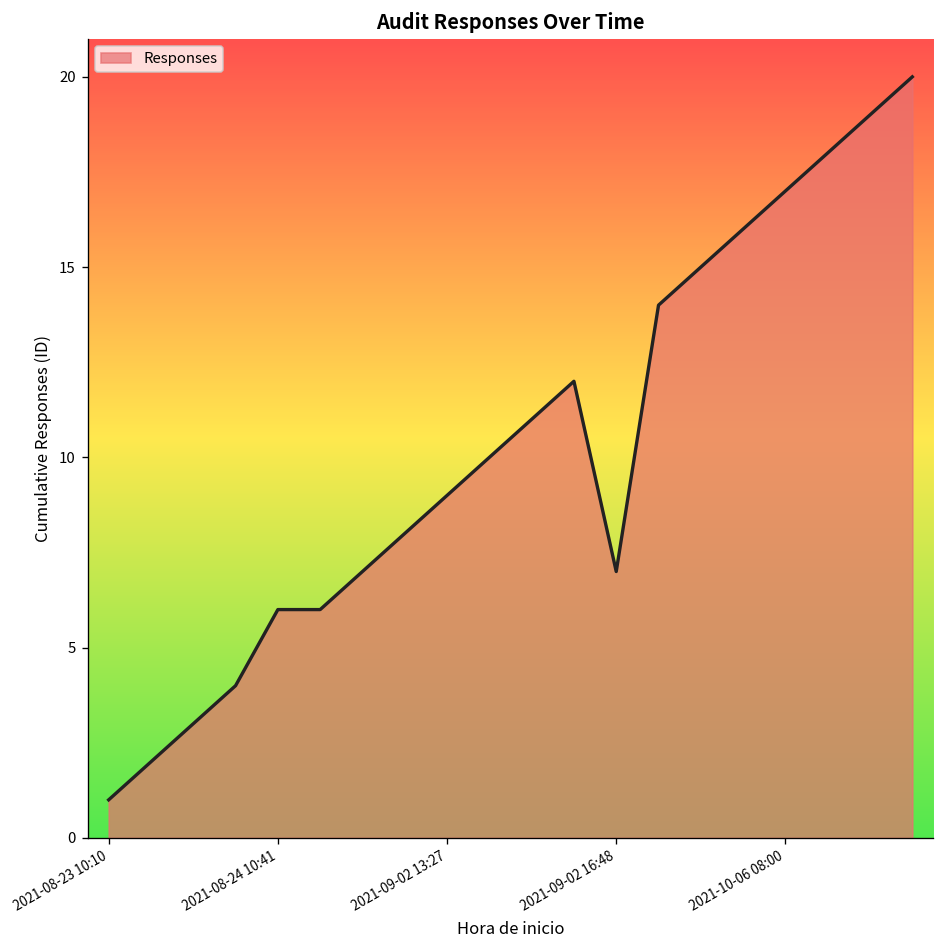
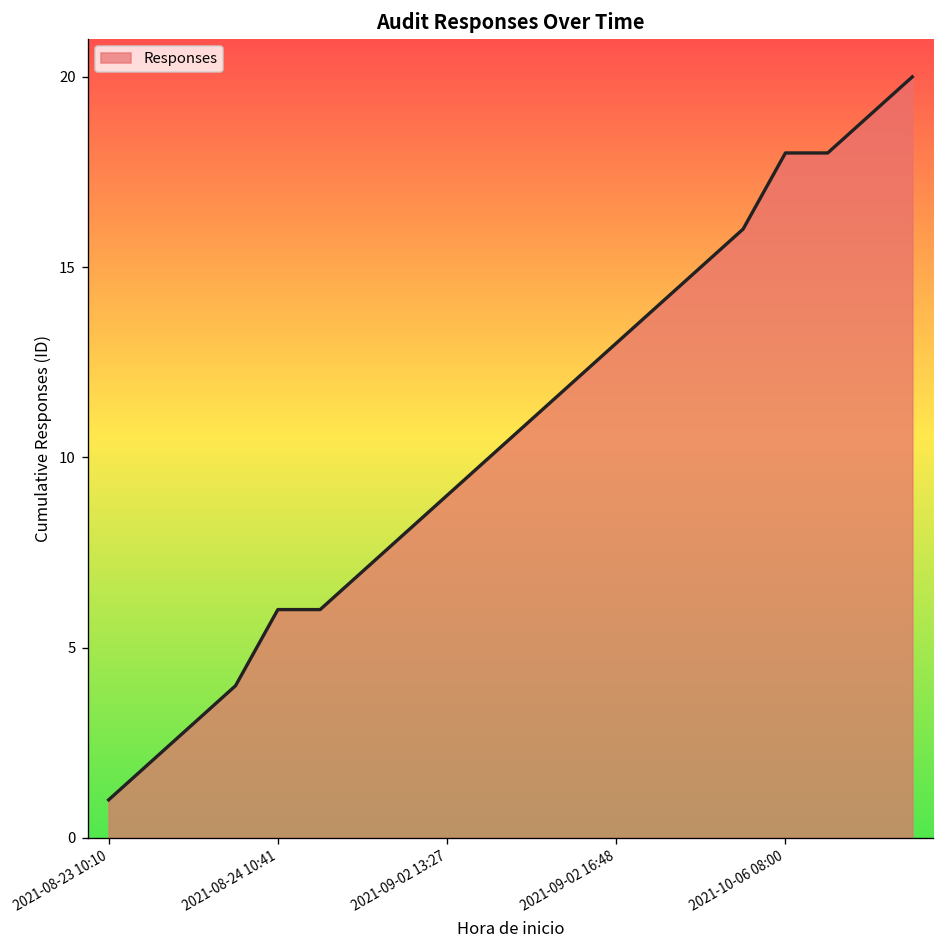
2021-09-02 16:48: 7 -> 13
2021-10-06 08:00: 17 -> 18
